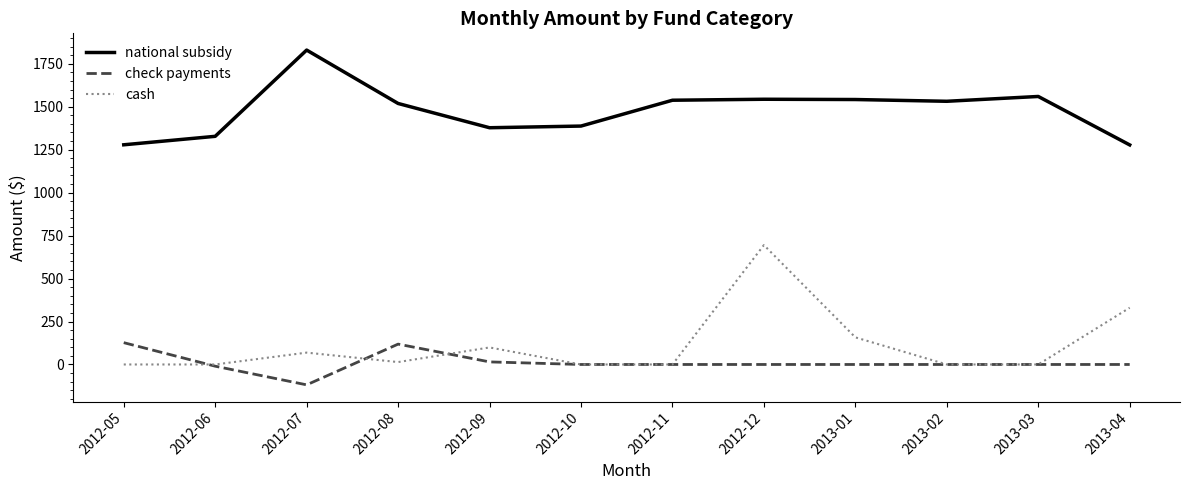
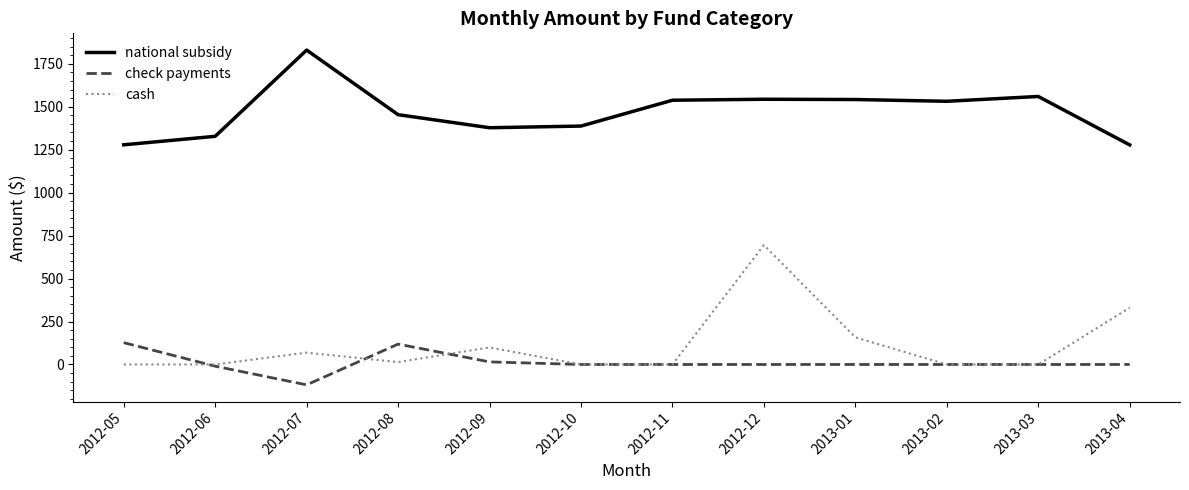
national subsidy, 2012-08: 1520 -> 1450
